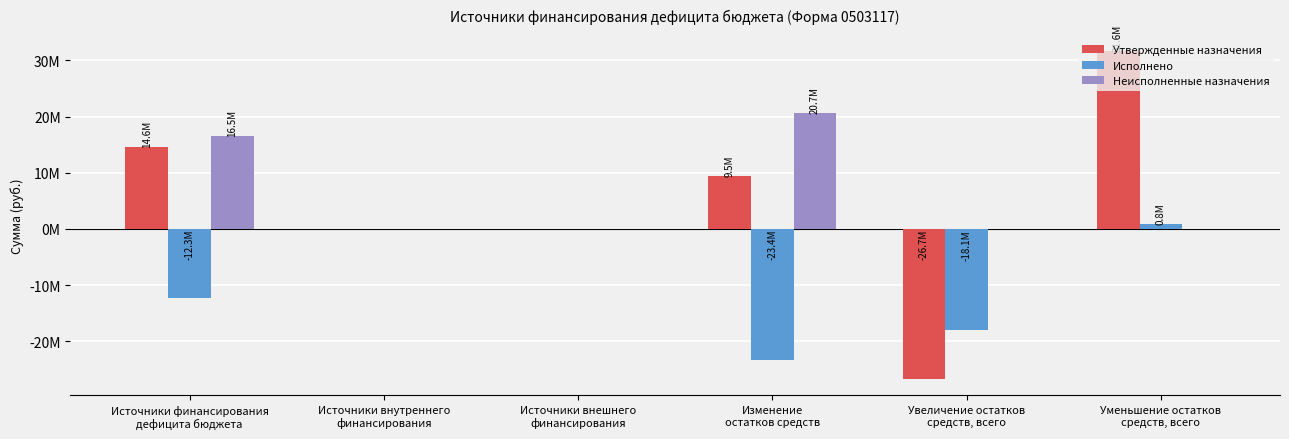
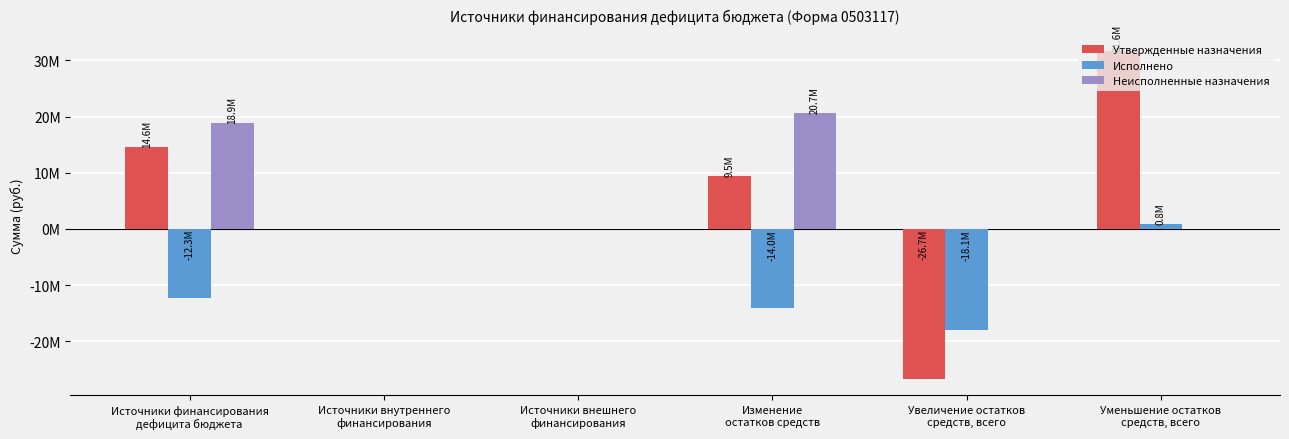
Неисполненные назначения, Источники финансирования дефицита бюджета: 16.5M -> 18.9M
Исполнено, Изменение остатков средств: -23.4M -> -14.0M
